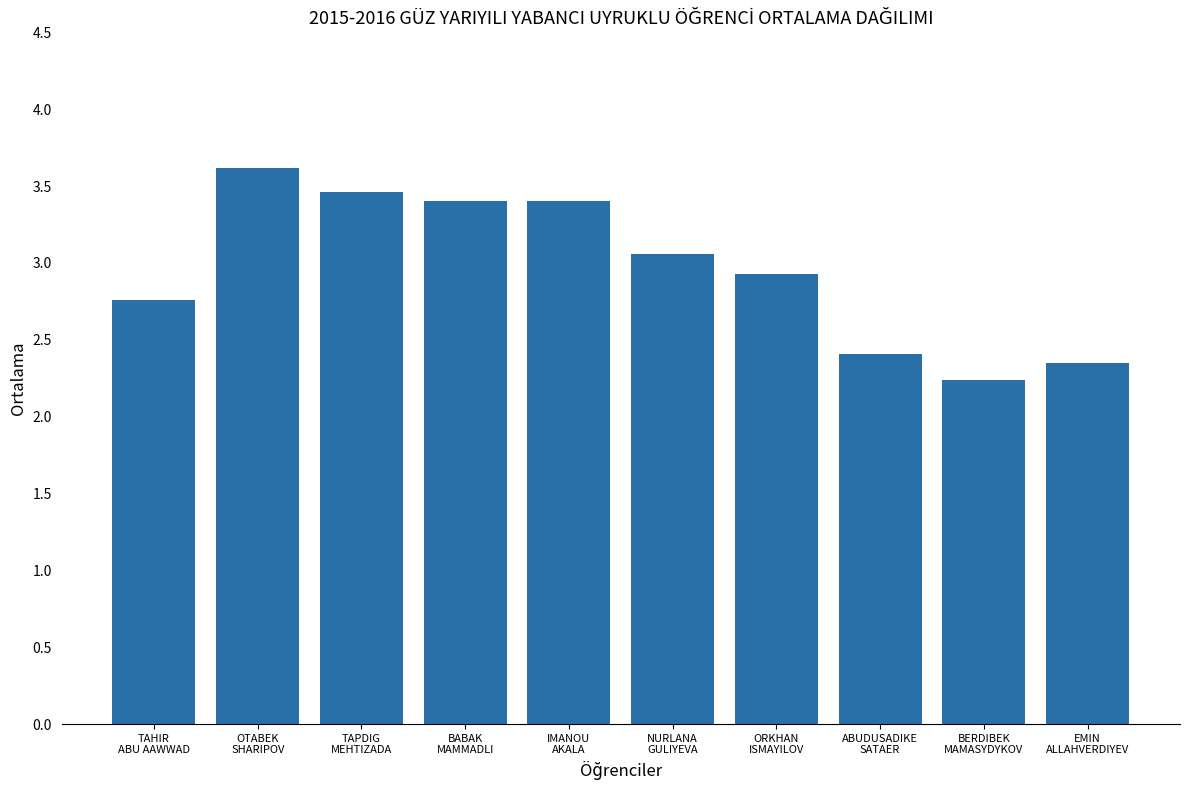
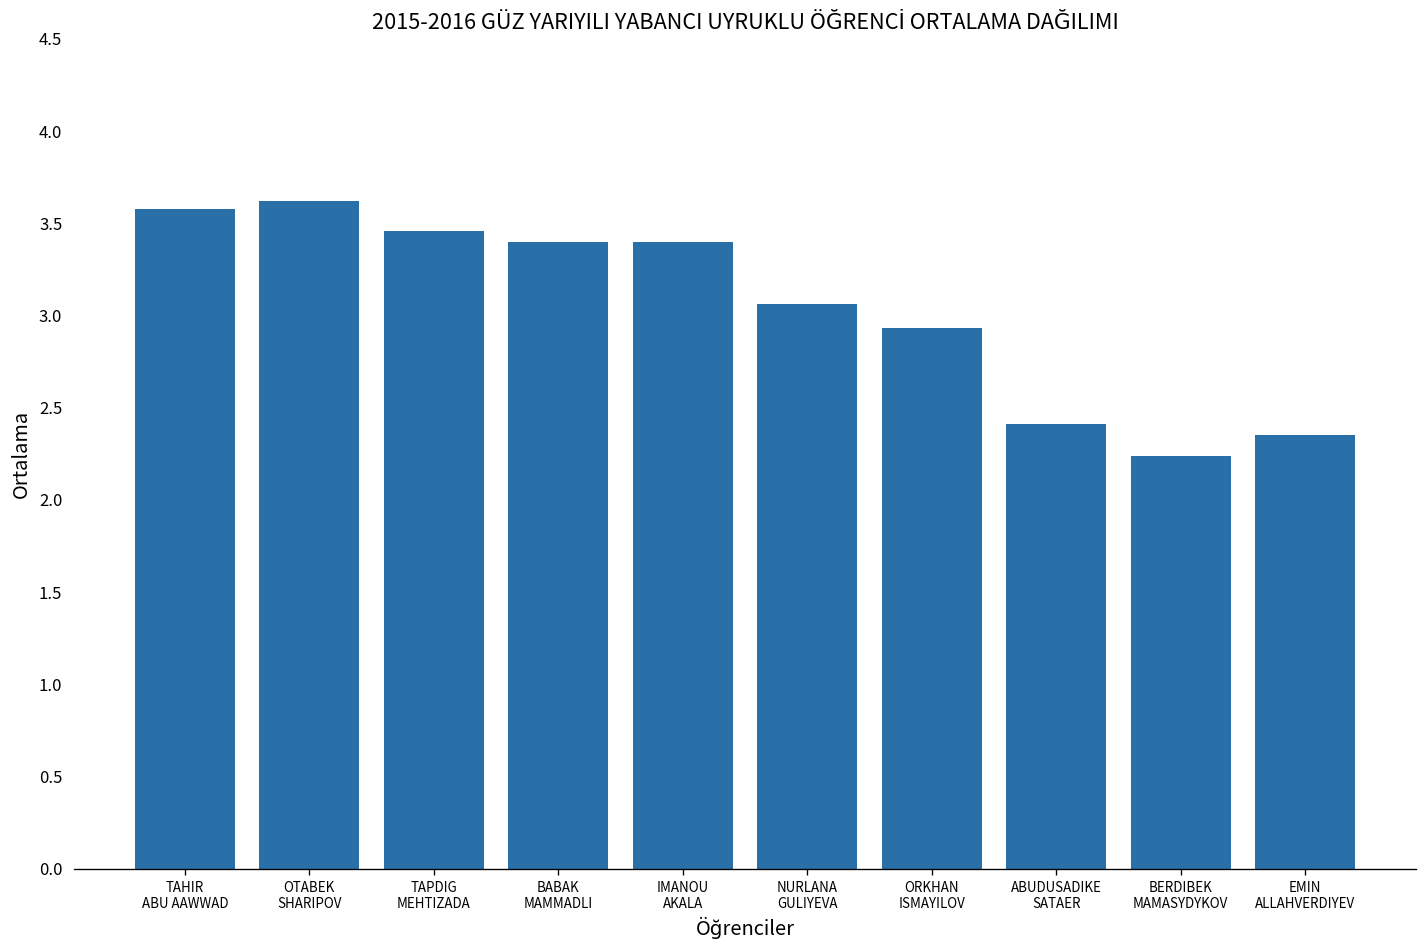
TAHIR ABU AAWWAD: 2.76 -> 3.58
